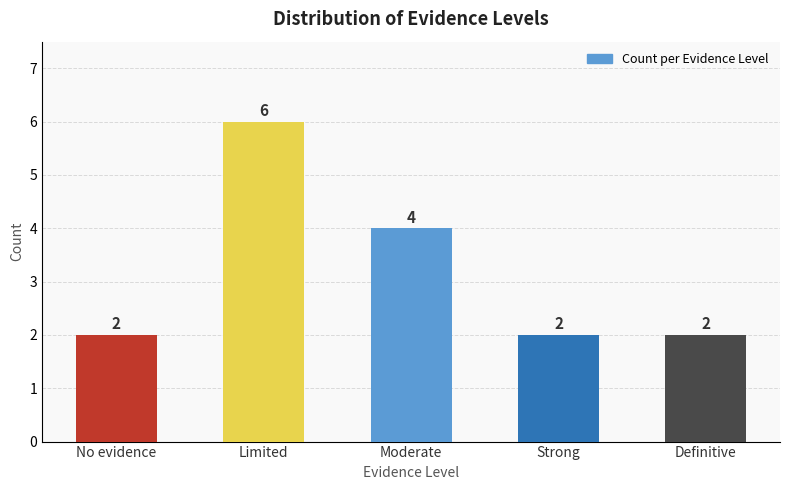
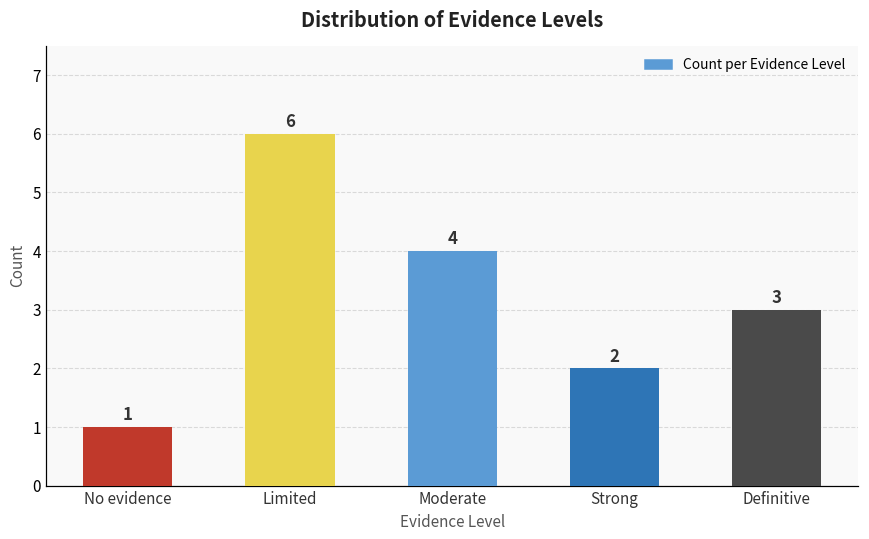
No evidence: 2 -> 1
Definitive: 2 -> 3
